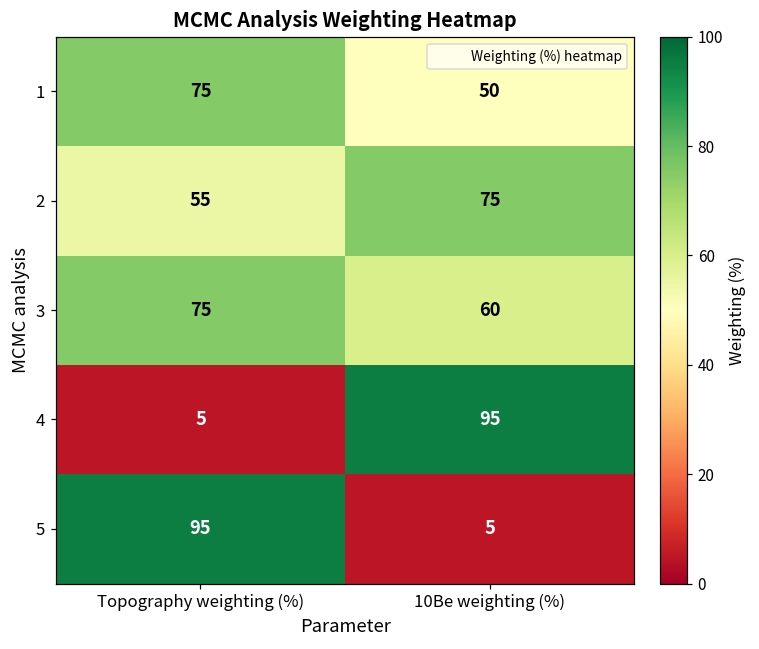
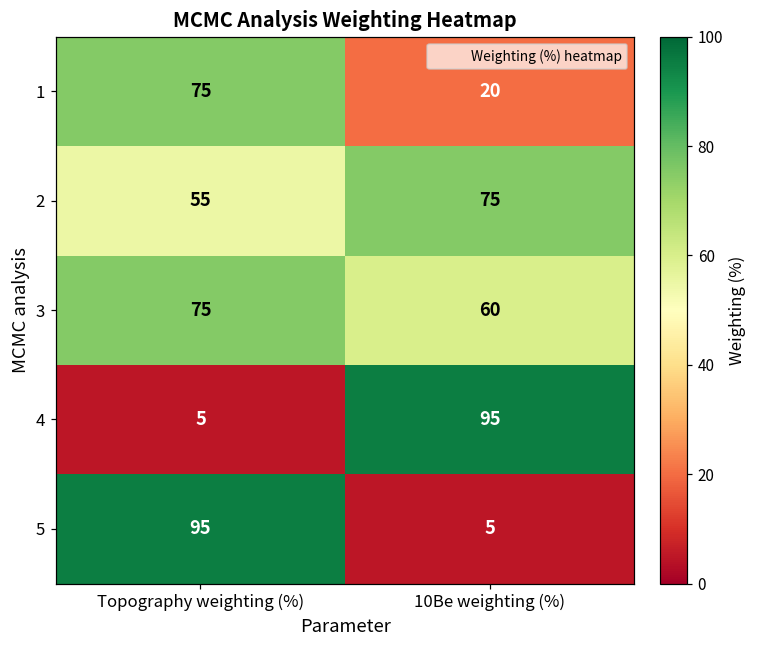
1, 10Be weighting (%): 50 -> 20
